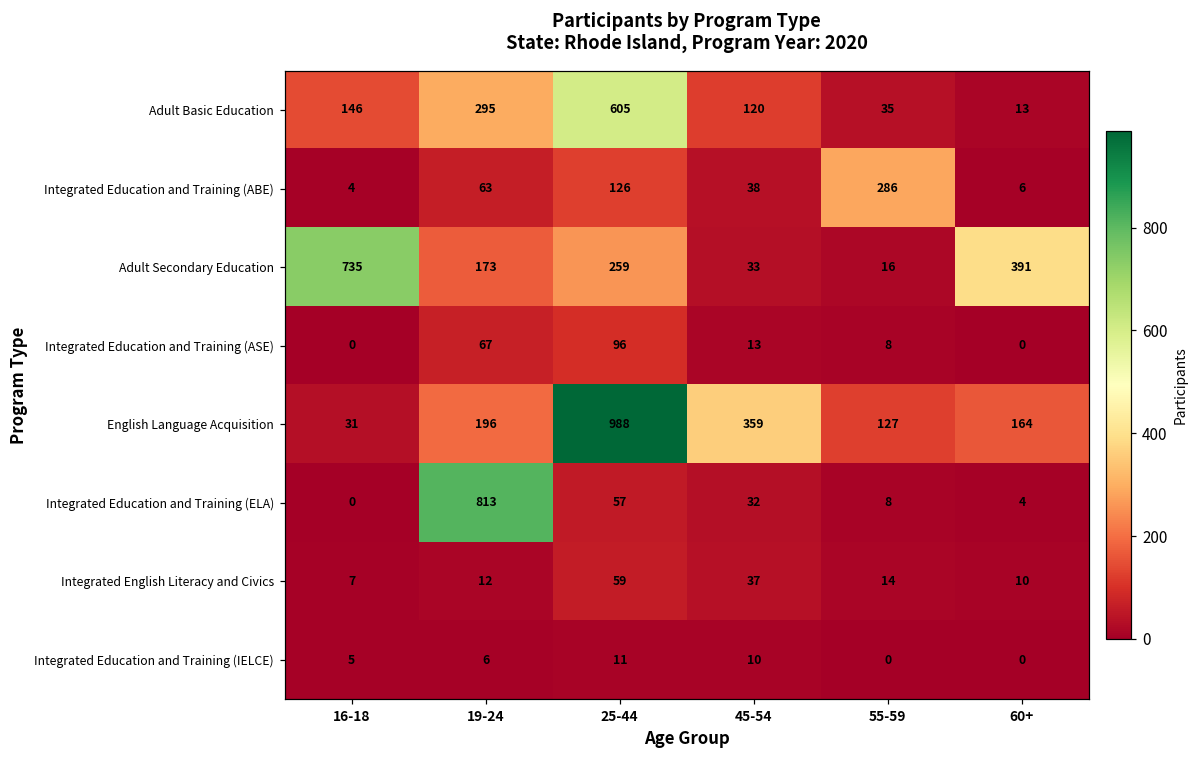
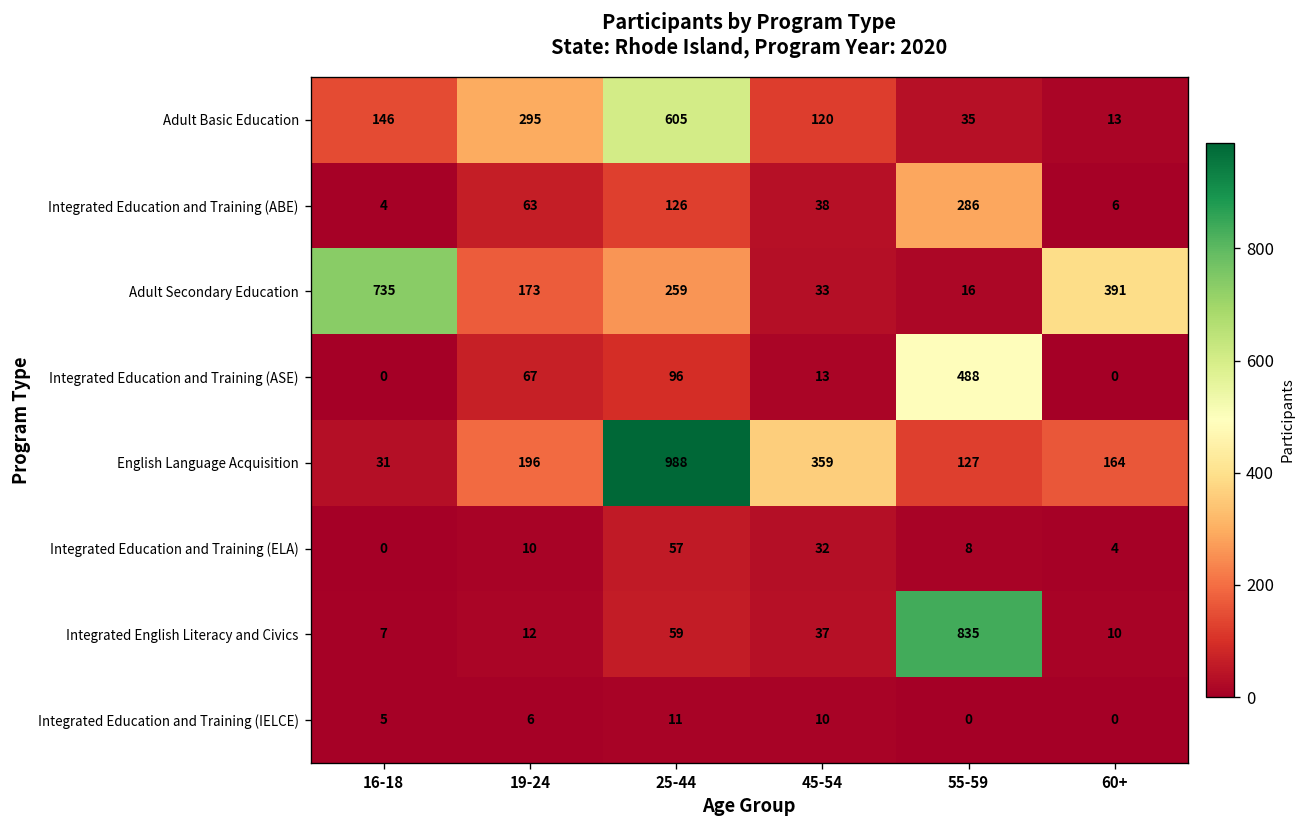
Integrated Education and Training (ASE), 55-59: 8 -> 488
Integrated Education and Training (ELA), 19-24: 813 -> 10
Integrated English Literacy and Civics, 55-59: 14 -> 835
